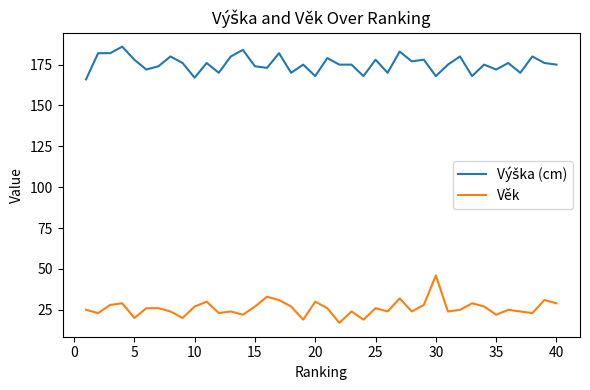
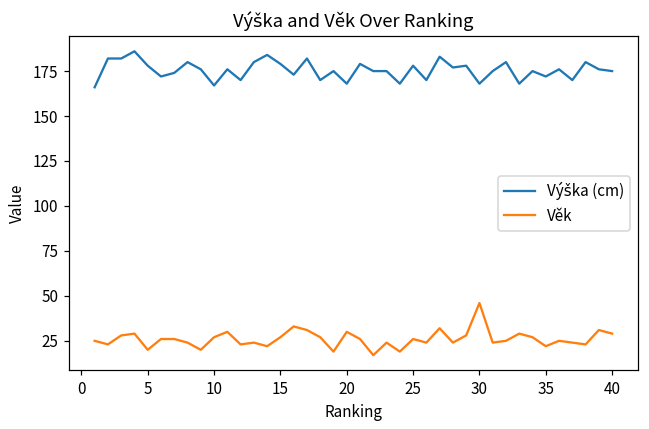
Výška (cm), 15: 174 -> 179
